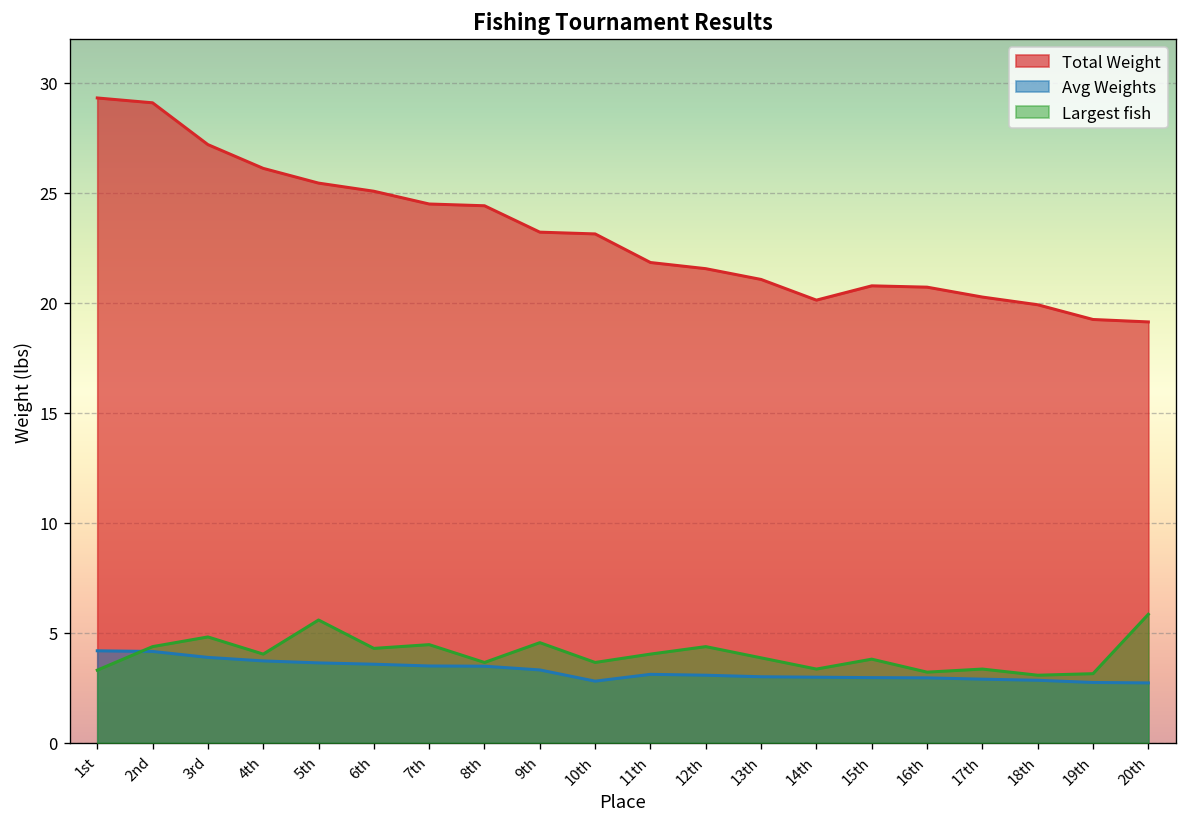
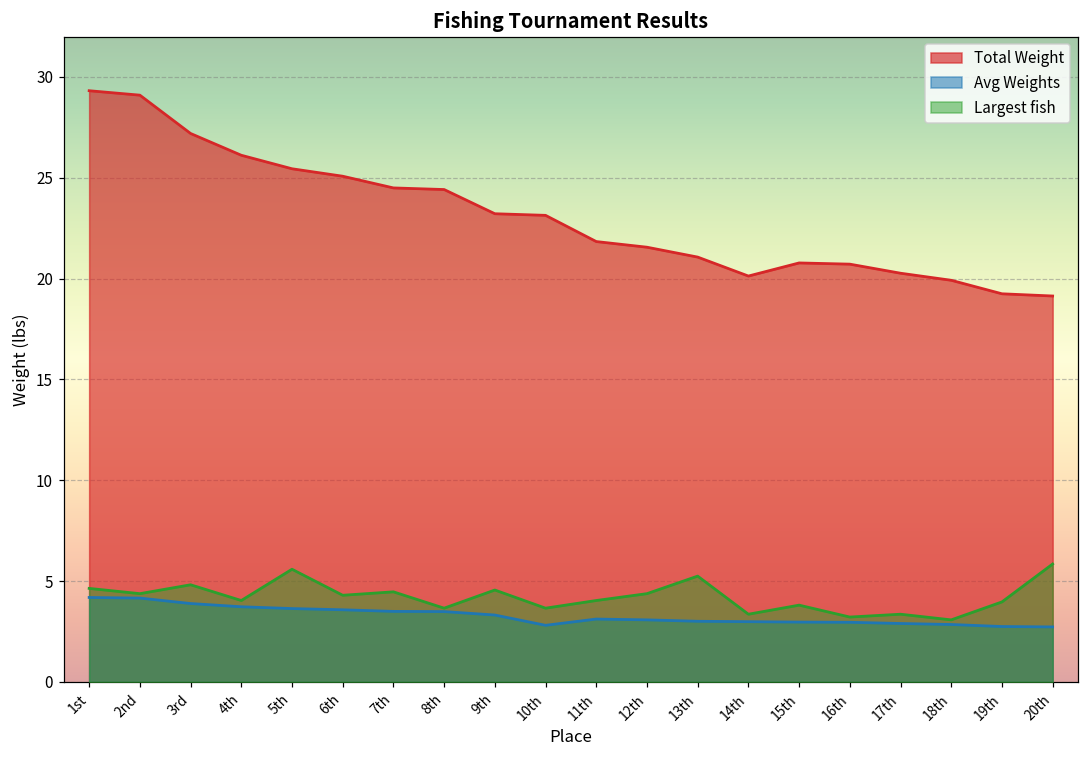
Largest fish, 1st: 3.3 -> 4.6
Largest fish, 13th: 3.9 -> 5.3
Largest fish, 19th: 3.2 -> 4.0
